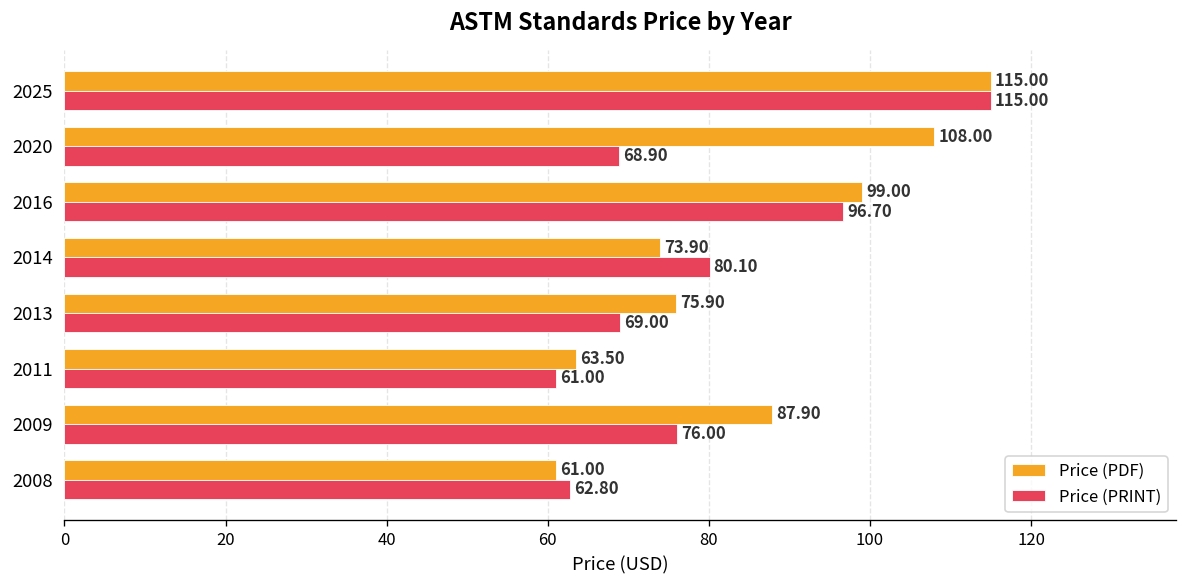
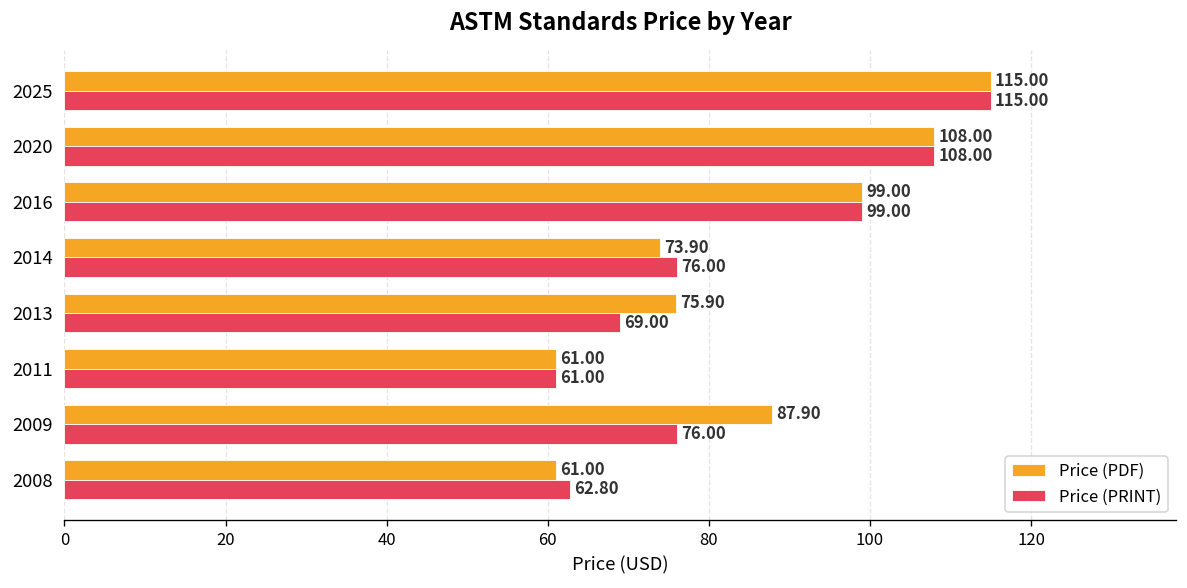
Price (PRINT), 2020: 68.90 -> 108.00
Price (PRINT), 2016: 96.70 -> 99.00
Price (PRINT), 2014: 80.10 -> 76.00
Price (PDF), 2011: 63.50 -> 61.00
